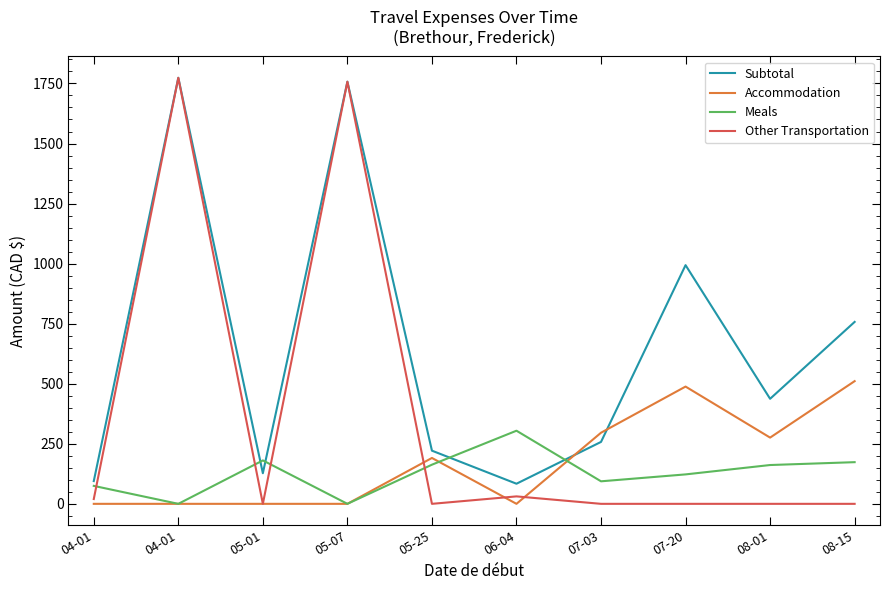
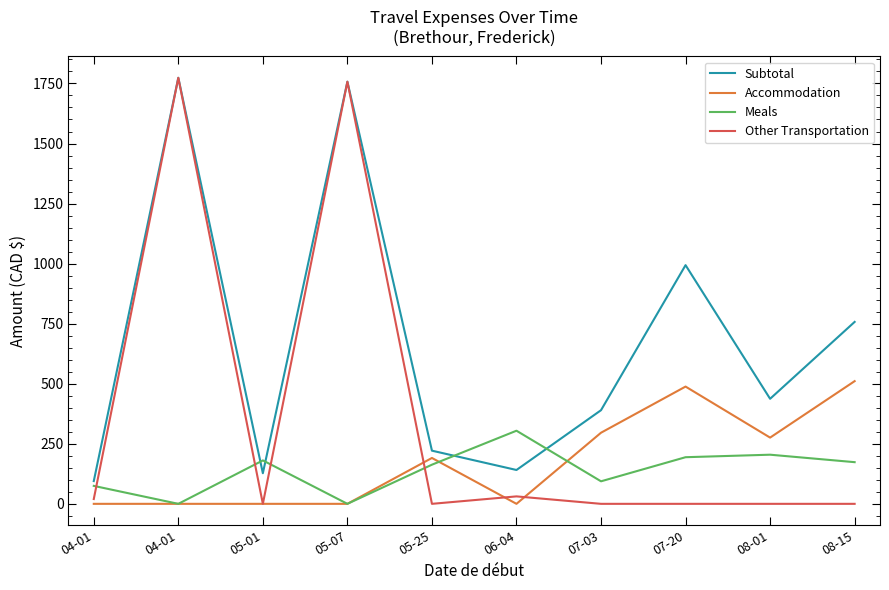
Subtotal, 06-04: 80 -> 140
Subtotal, 07-03: 260 -> 390
Meals, 07-20: 120 -> 190
Meals, 08-01: 160 -> 200
